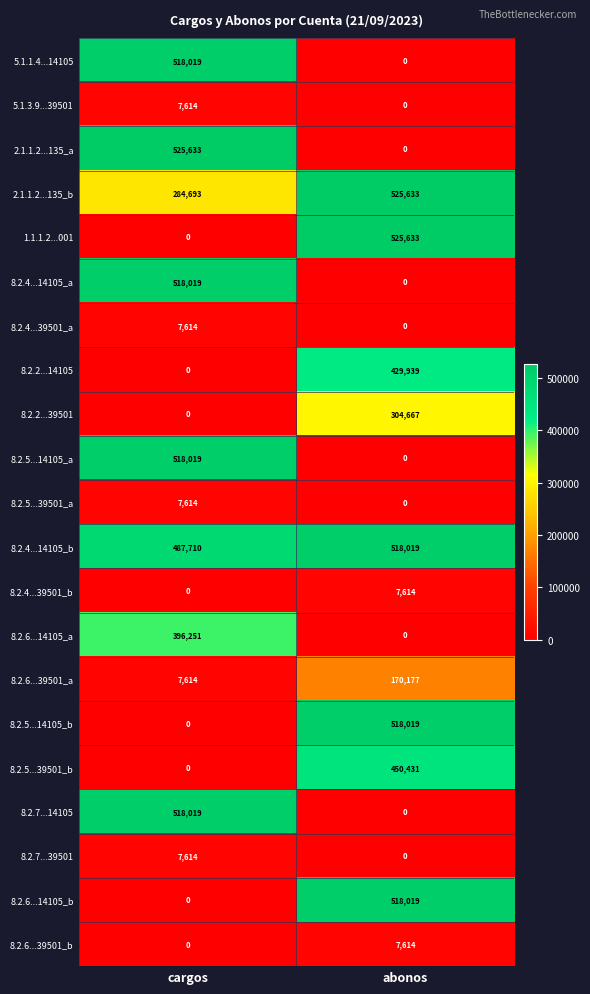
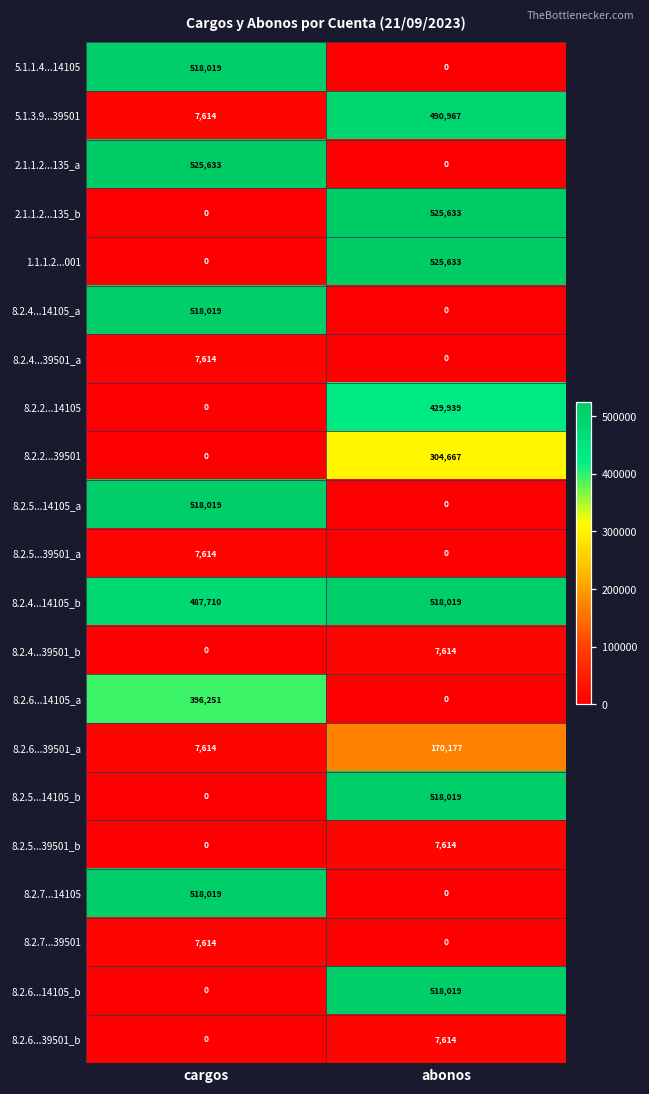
5.1.3.9...39501, abonos: 0 -> 490,967
2.1.1.2...135_b, cargos: 284,693 -> 0
8.2.5...39501_b, abonos: 450,431 -> 7,614
